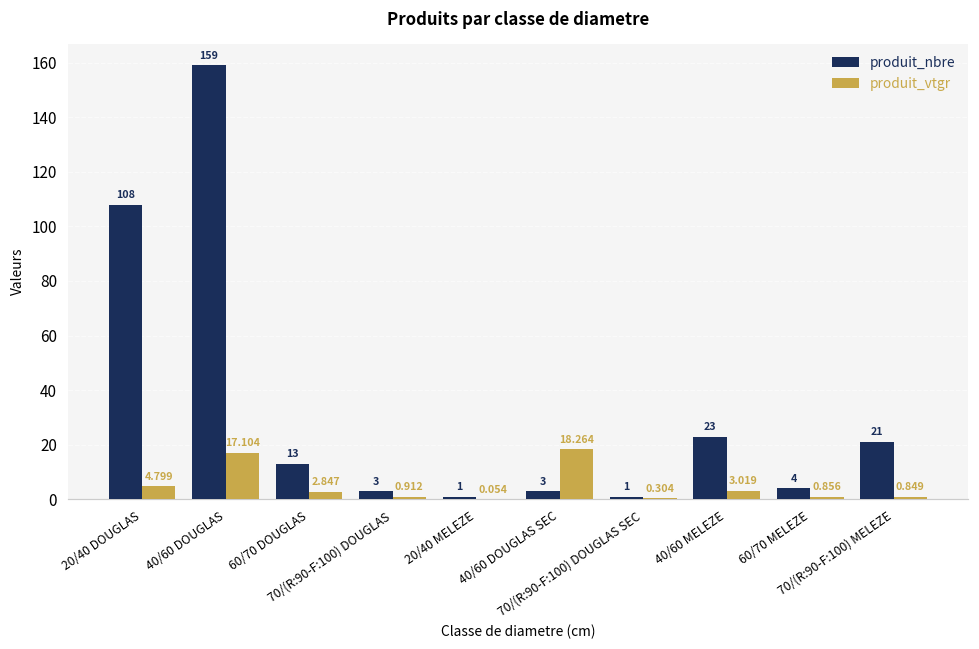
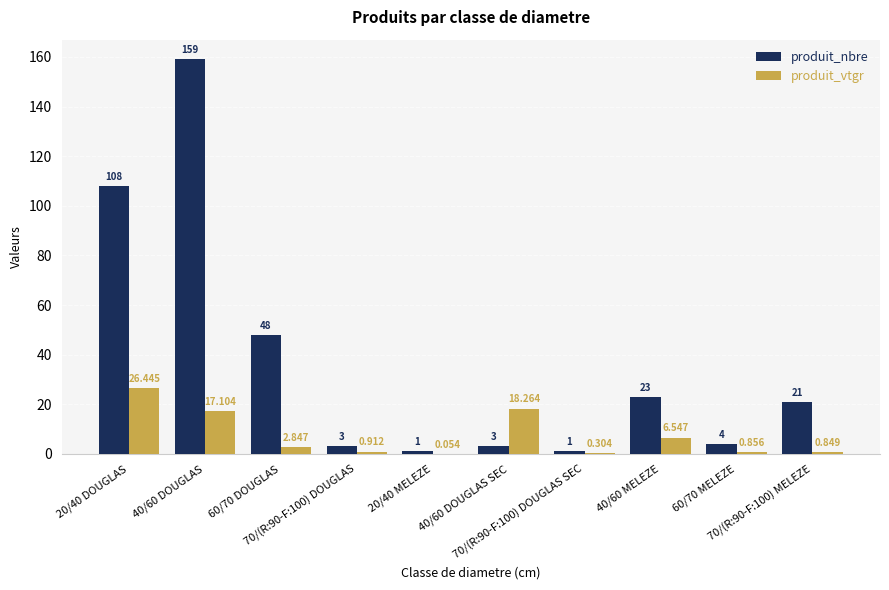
produit_vtgr, 20/40 DOUGLAS: 4.799 -> 26.445
produit_nbre, 60/70 DOUGLAS: 13 -> 48
produit_vtgr, 40/60 MELEZE: 3.019 -> 6.547
